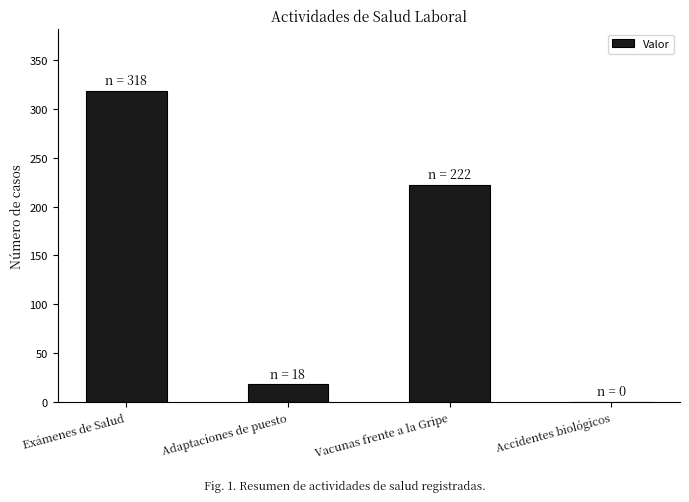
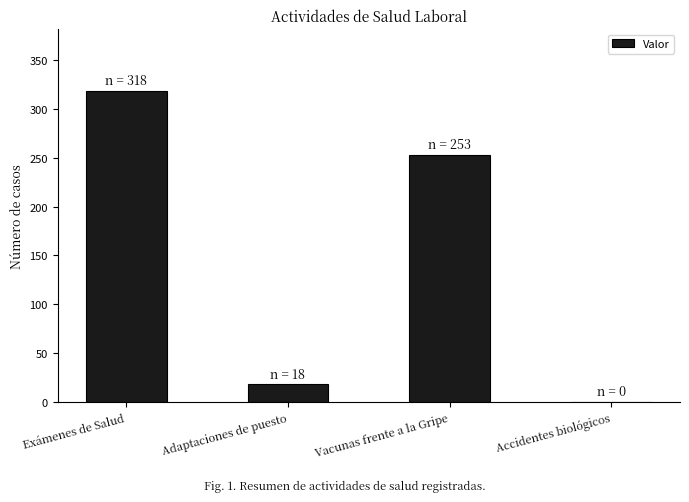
Vacunas frente a la Gripe: 222 -> 253
